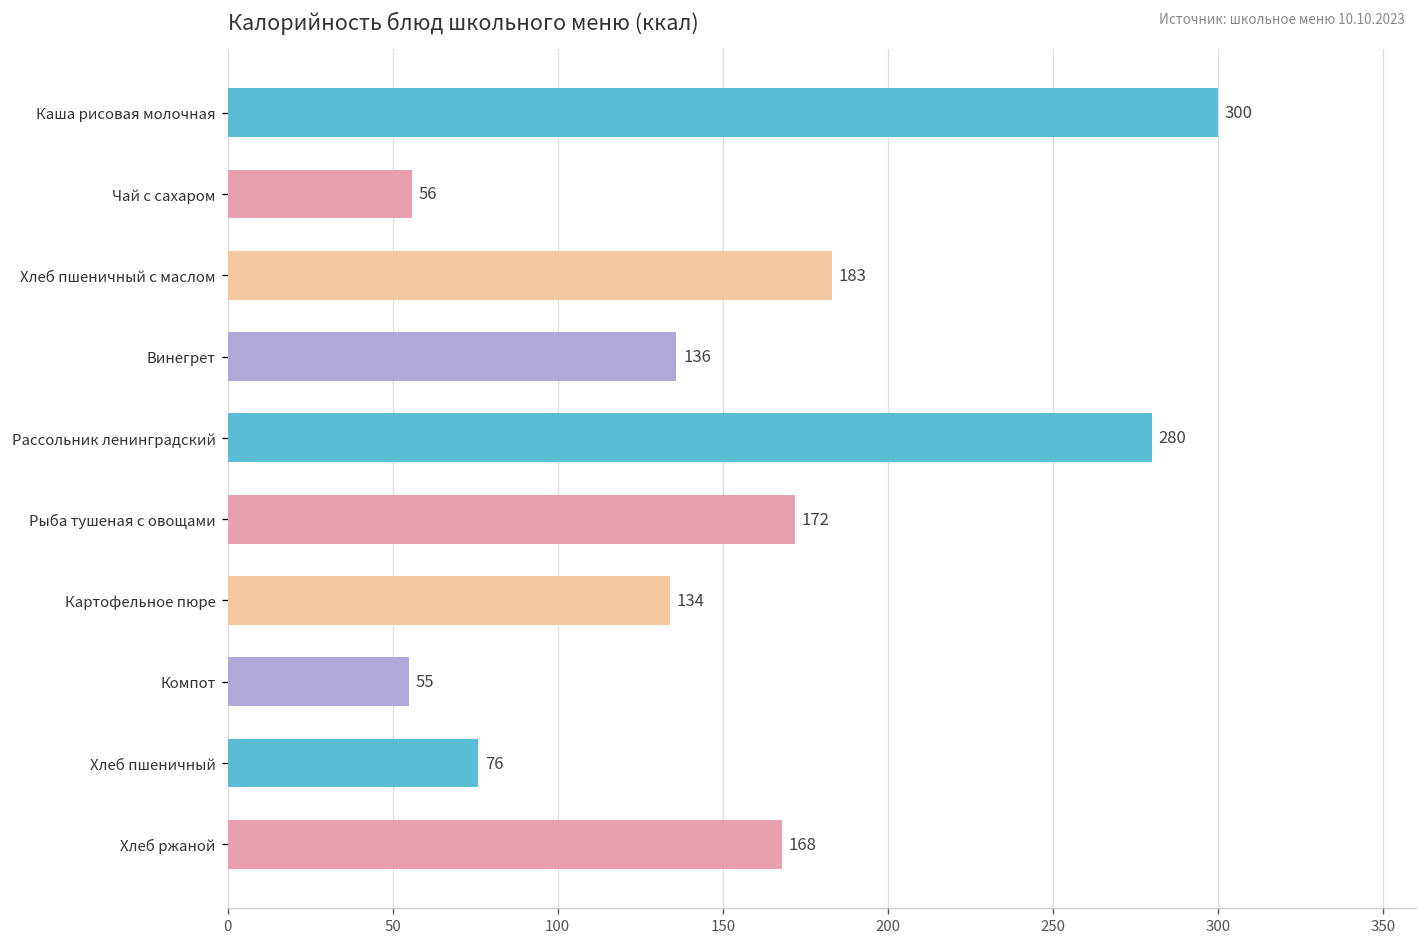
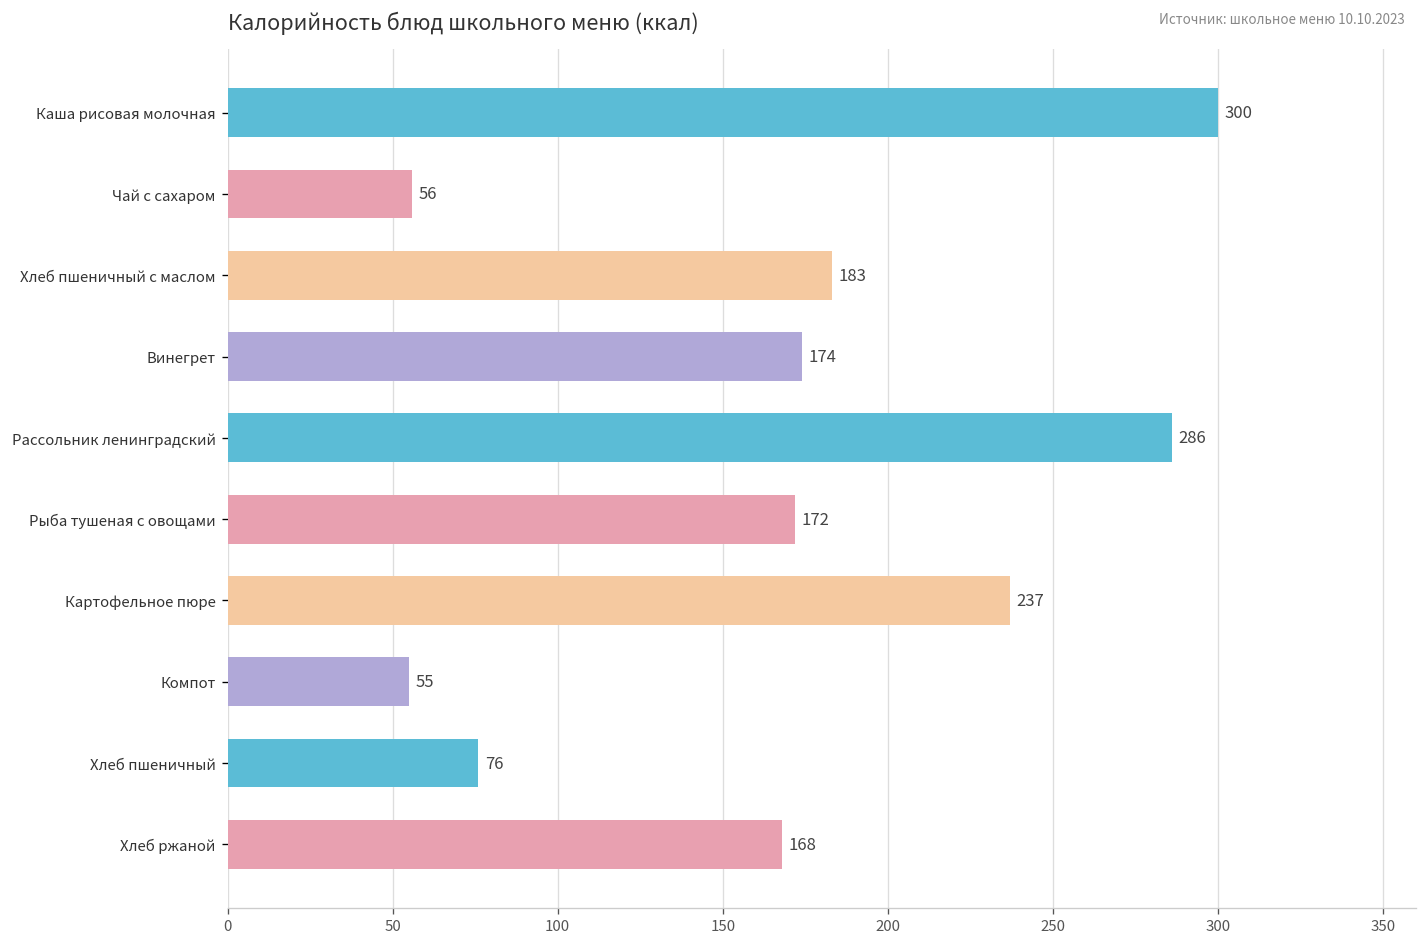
Винегрет: 136 -> 174
Рассольник ленинградский: 280 -> 286
Картофельное пюре: 134 -> 237
